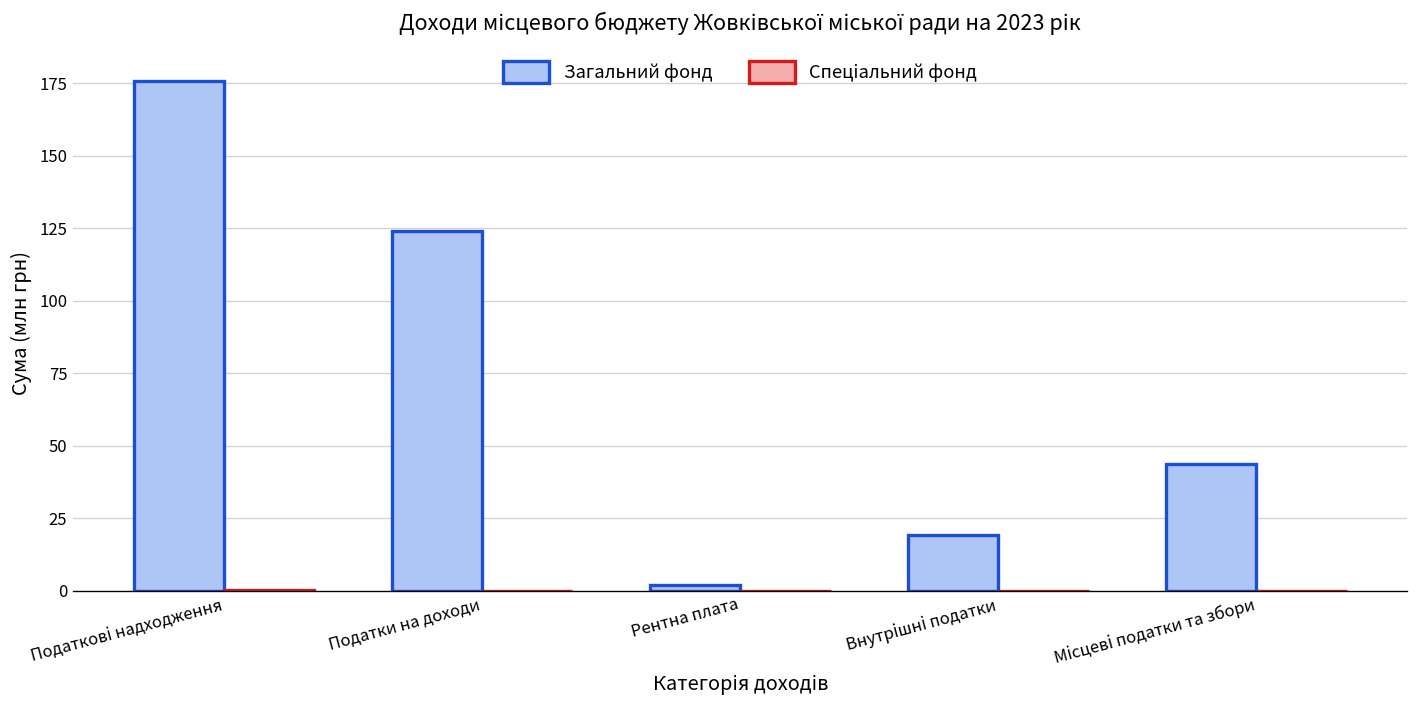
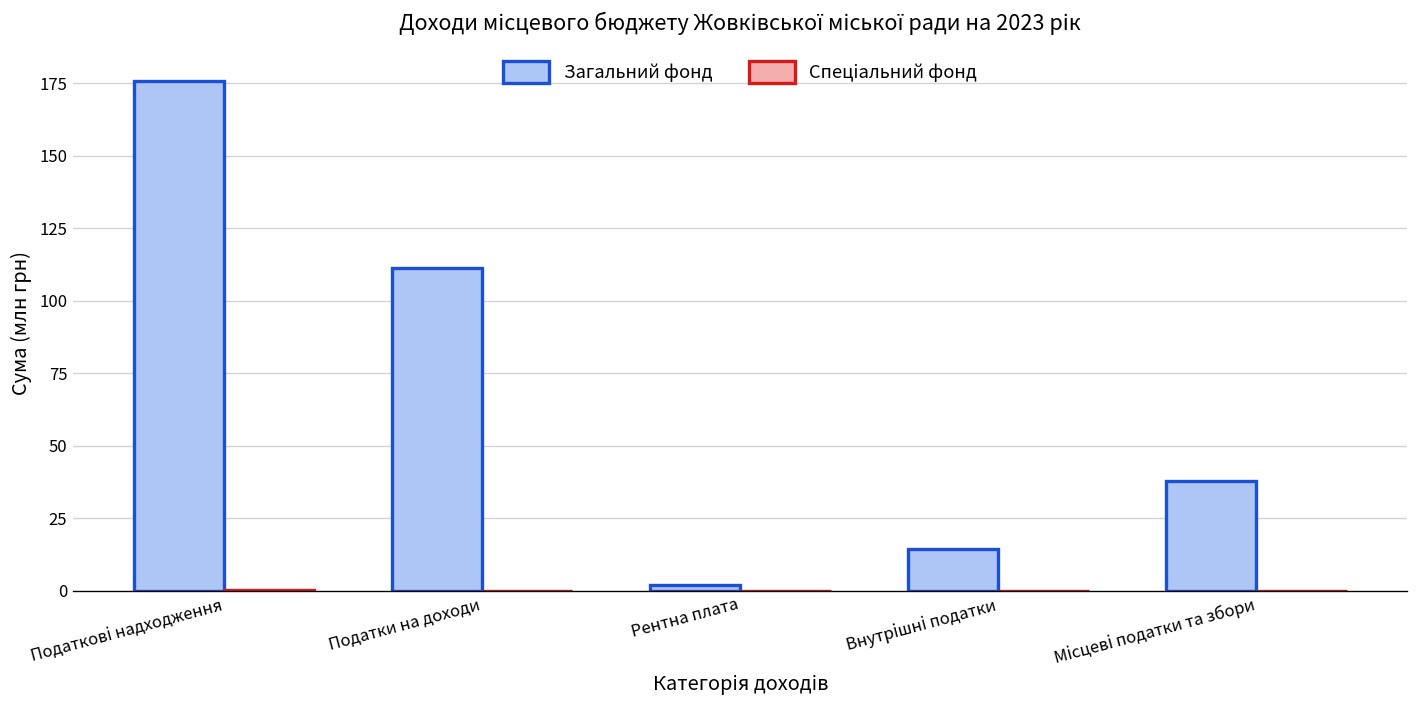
Загальний фонд, Податки на доходи: 124 -> 111
Загальний фонд, Внутрішні податки: 19 -> 14
Загальний фонд, Місцеві податки та збори: 44 -> 38
